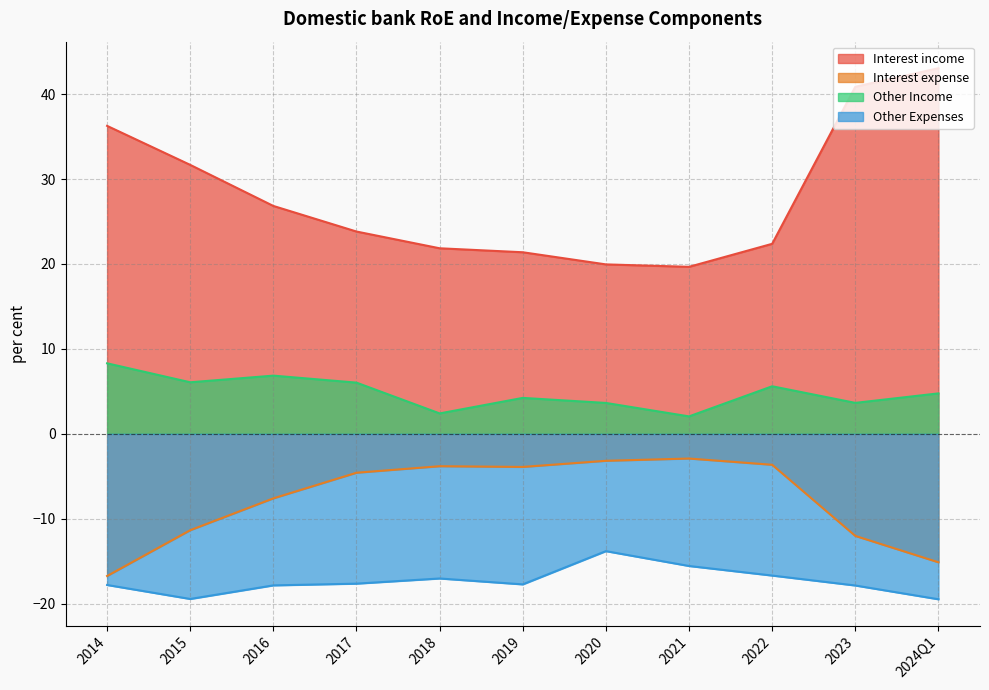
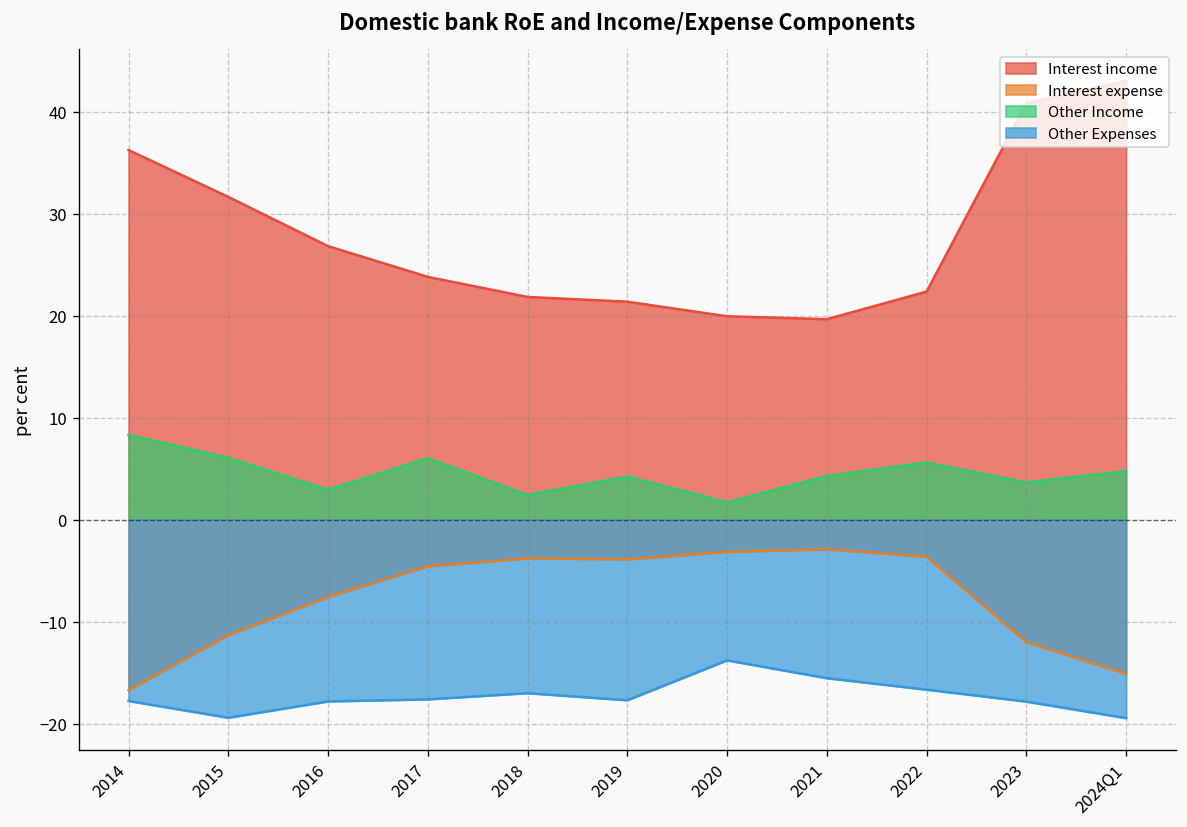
Other Income, 2016: 7 -> 3
Other Income, 2020: 4 -> 2
Other Income, 2021: 2 -> 4
